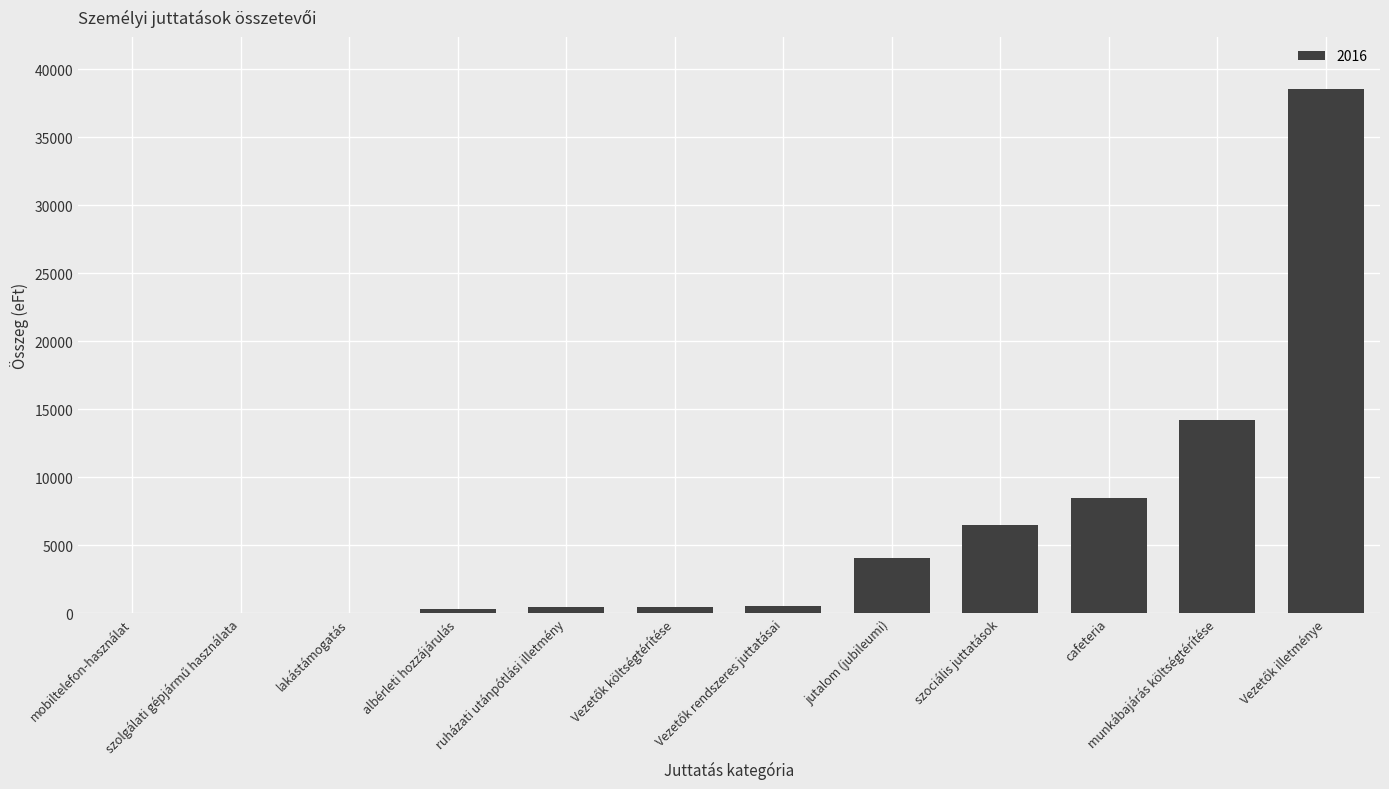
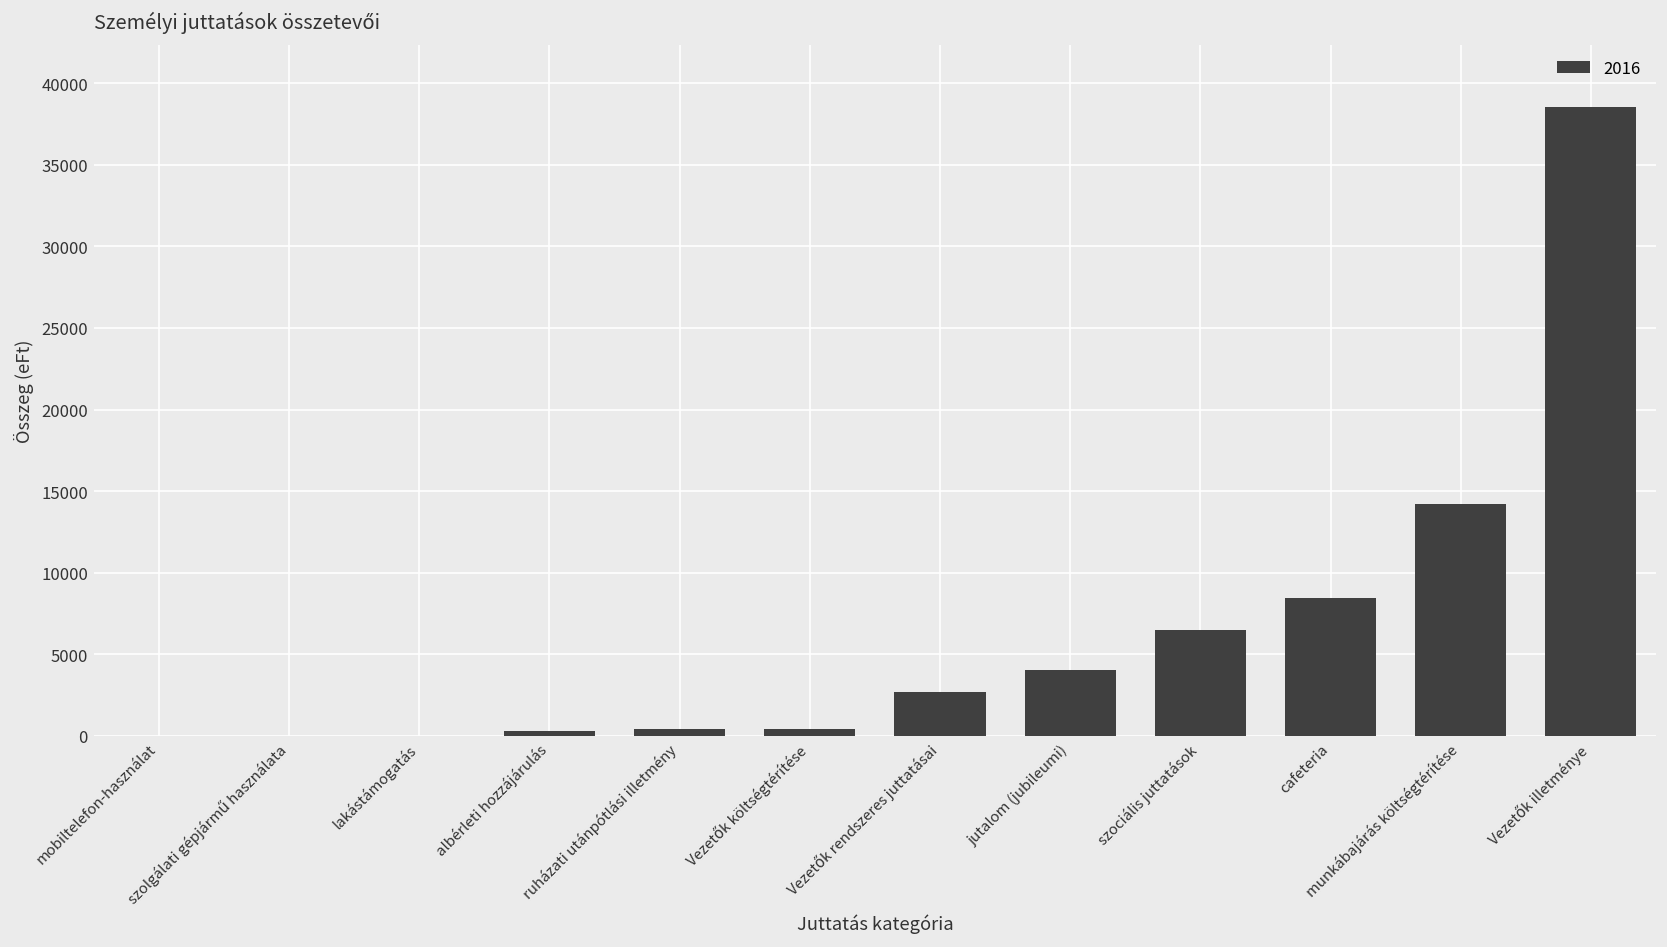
Vezetők rendszeres juttatásai: 500 -> 2700
